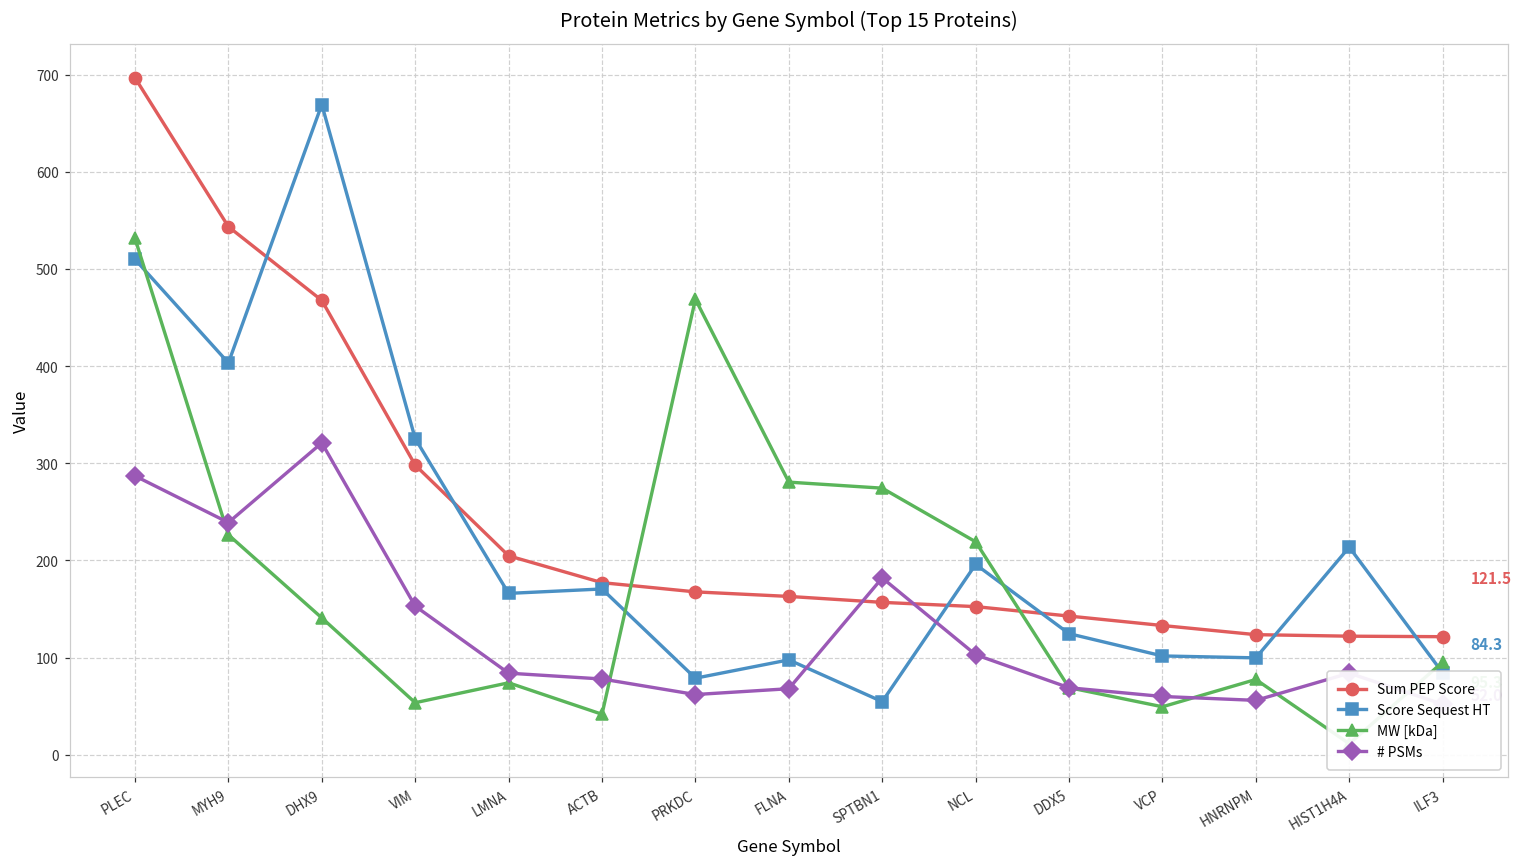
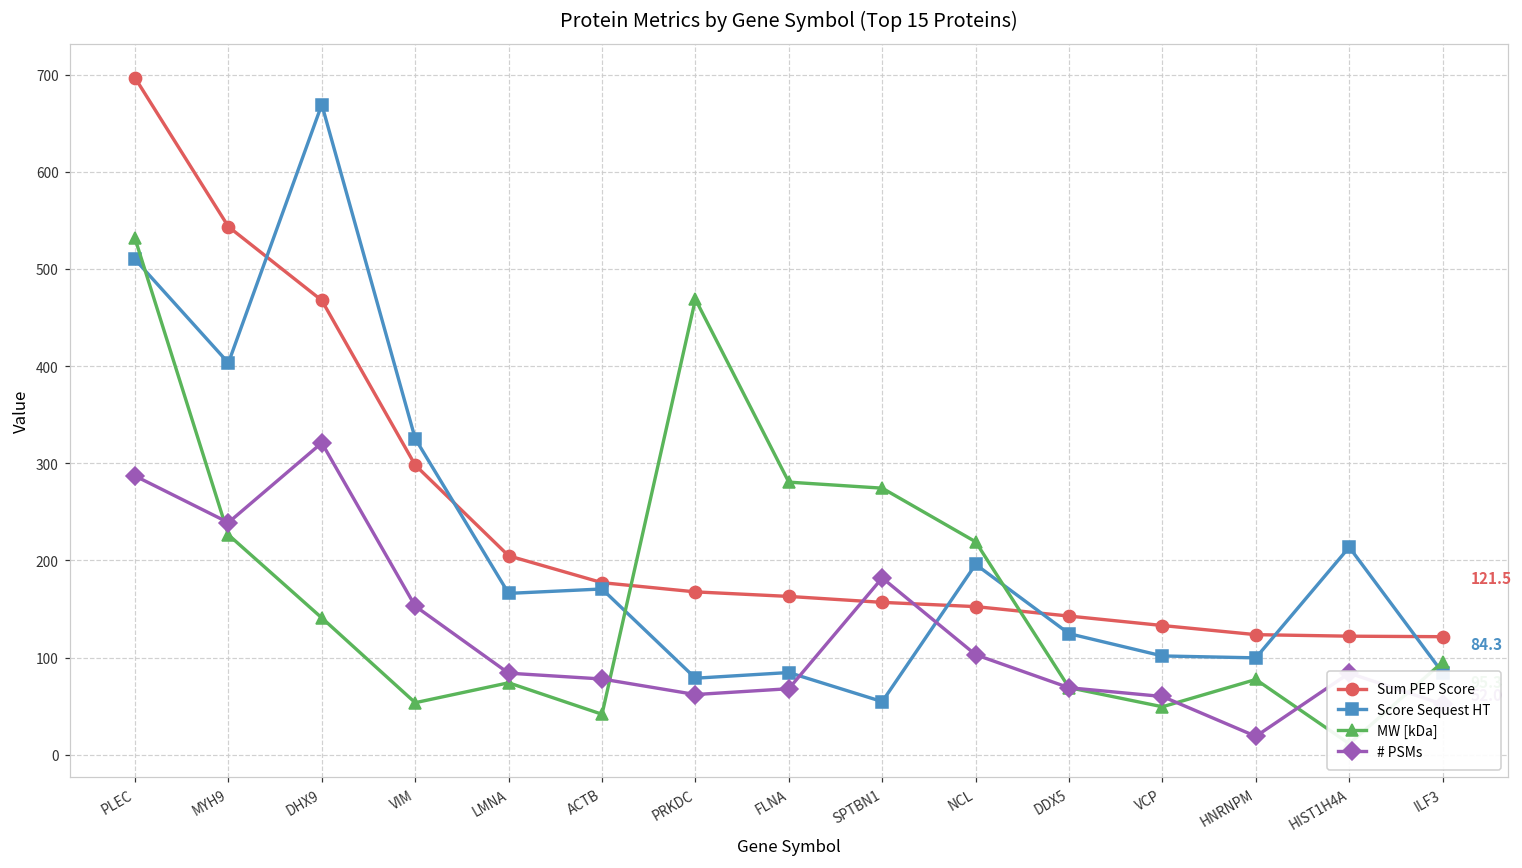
Score Sequest HT, FLNA: 100 -> 80
# PSMs, HNRNPM: 60 -> 20
